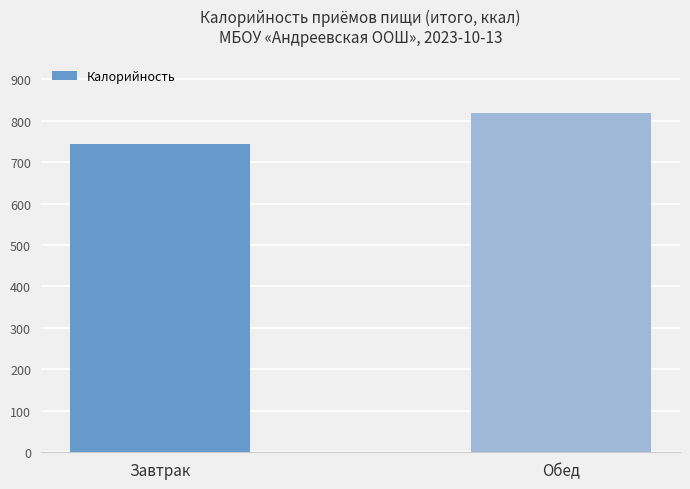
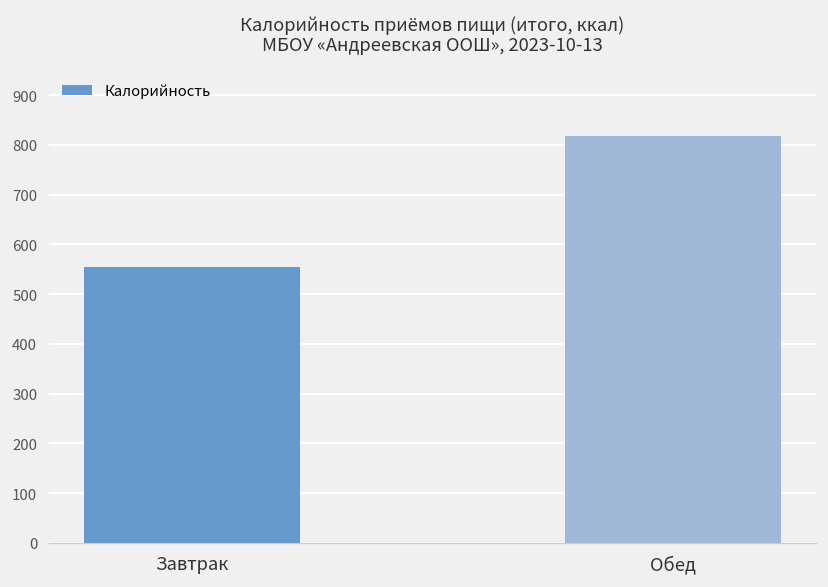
Завтрак: 740 -> 560
